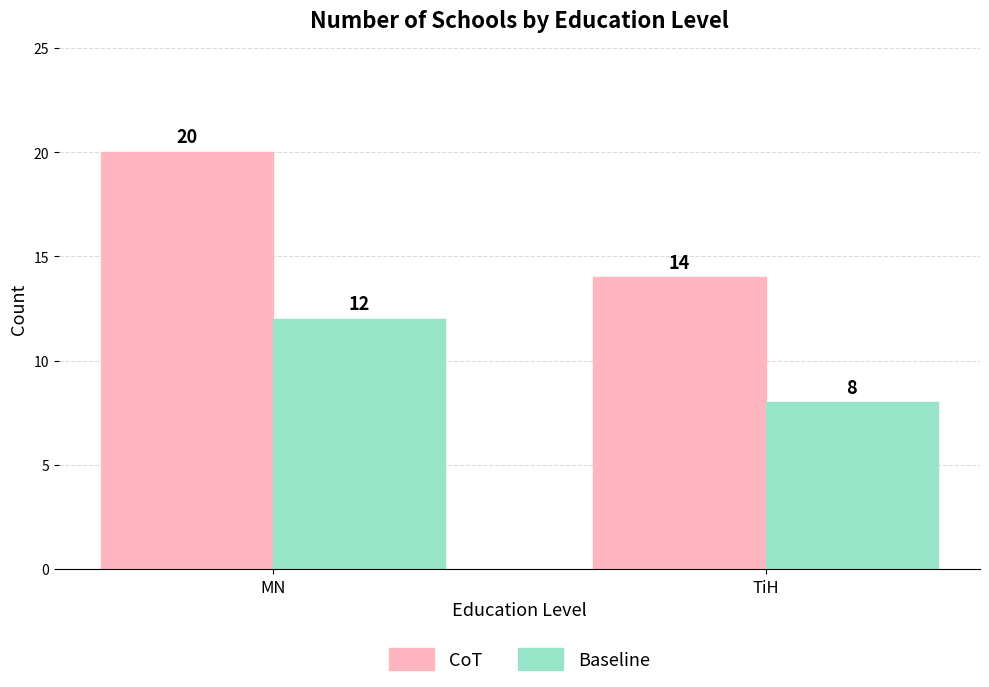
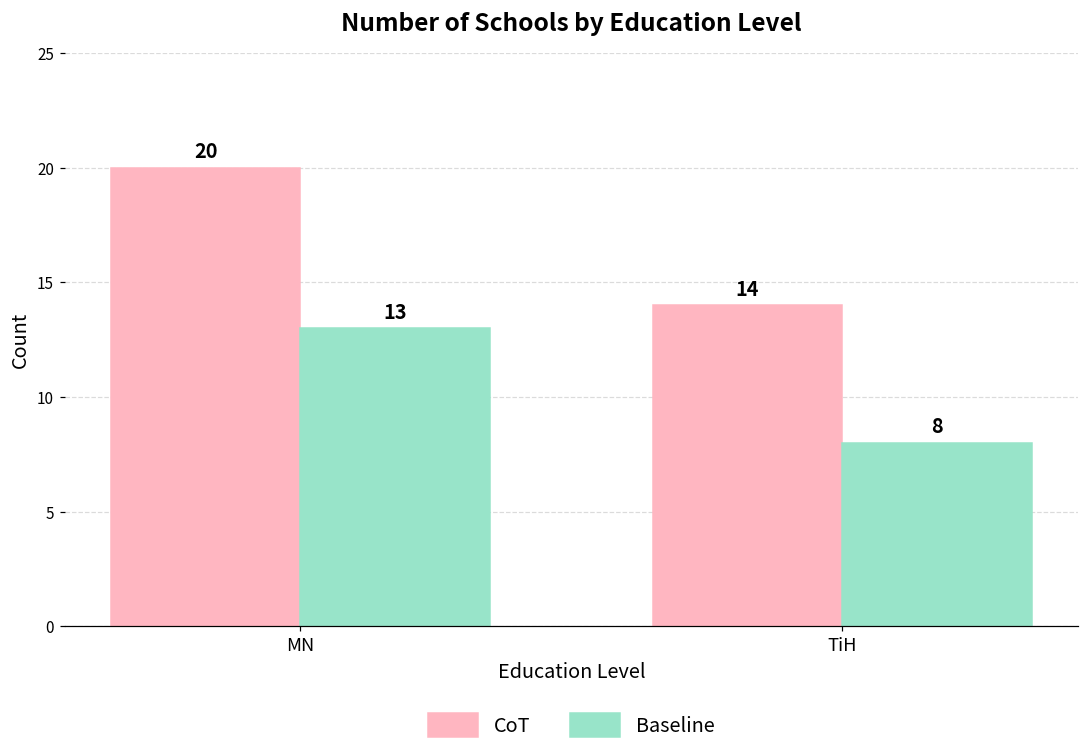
Baseline, MN: 12 -> 13
